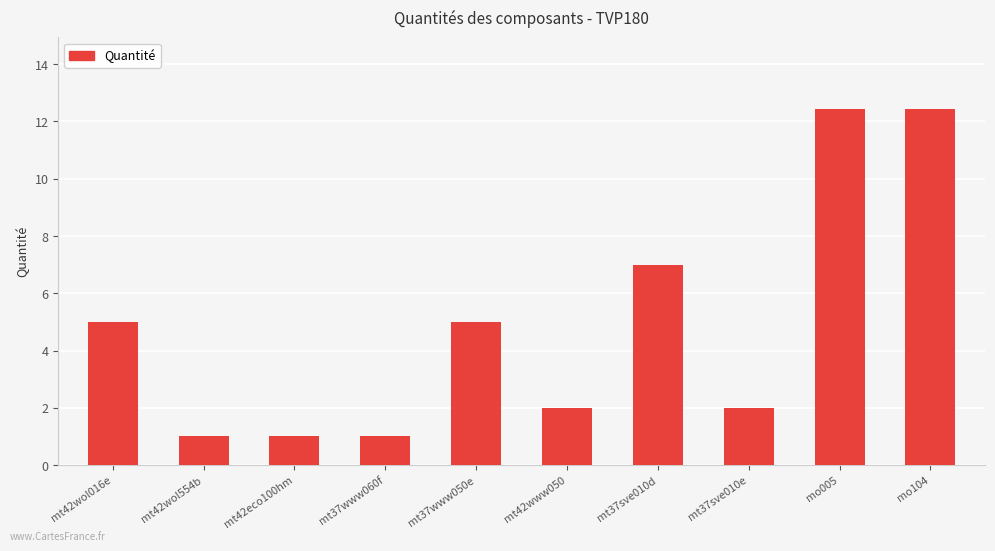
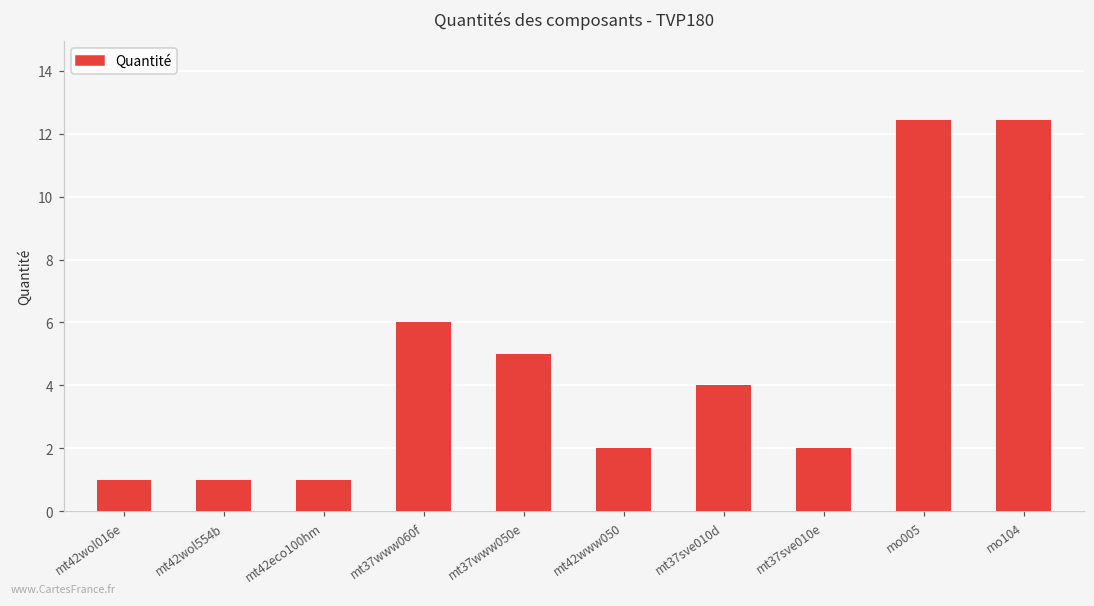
mt42wol016e: 5 -> 1
mt37www060f: 1 -> 6
mt37sve010d: 7 -> 4
